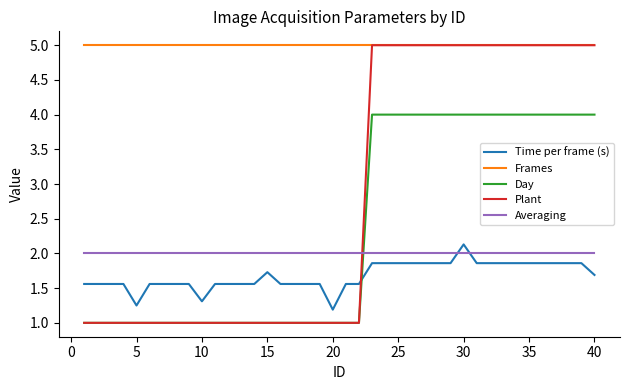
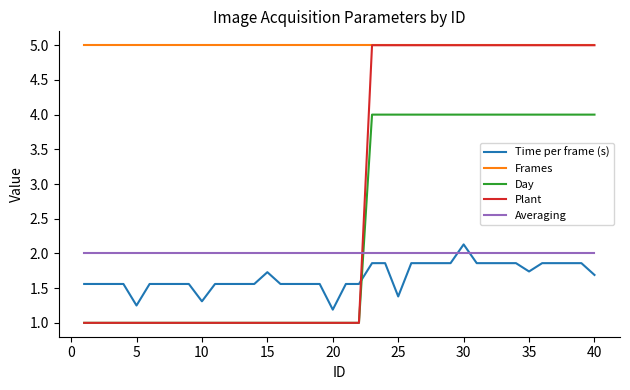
Time per frame (s), 25: 1.9 -> 1.4
Time per frame (s), 35: 1.9 -> 1.7
